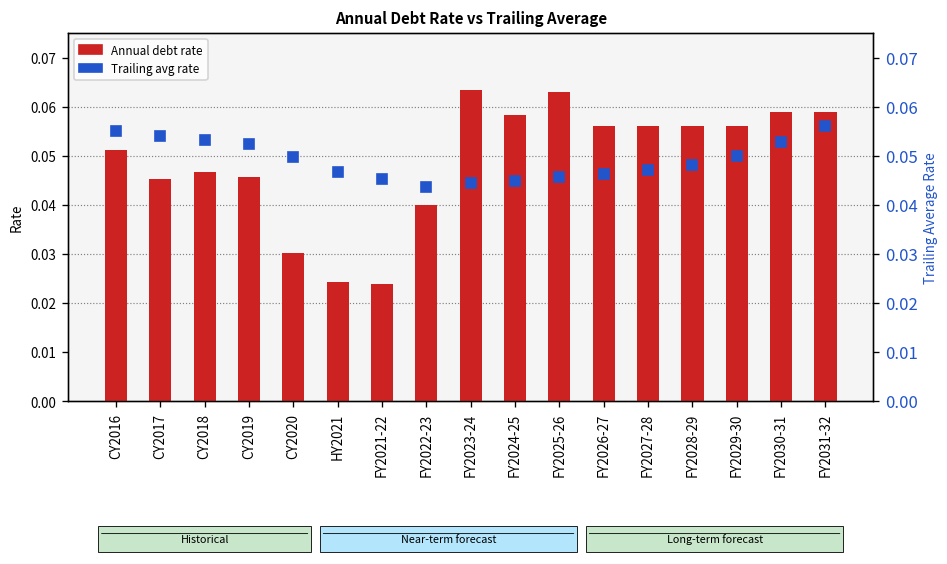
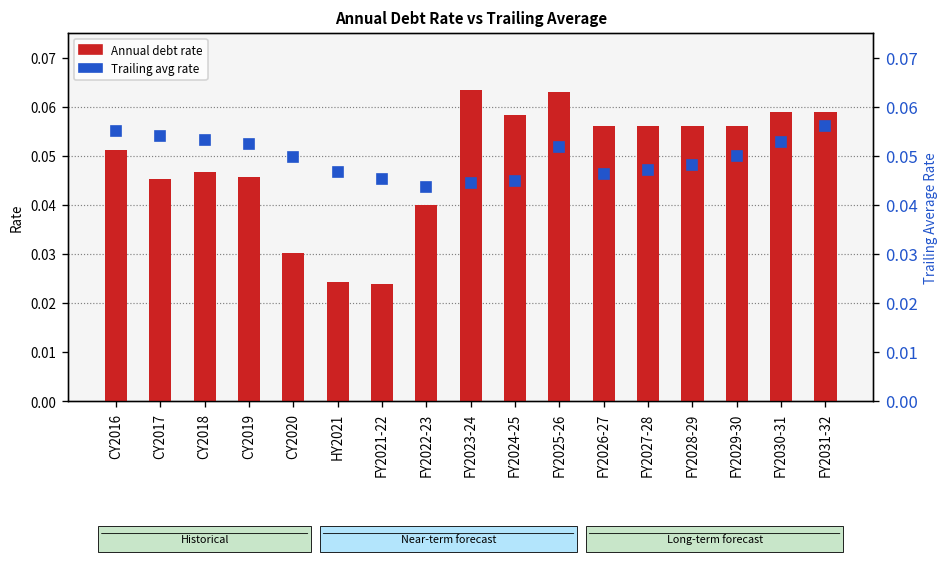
Trailing avg rate, FY2025-26: 0.046 -> 0.052
